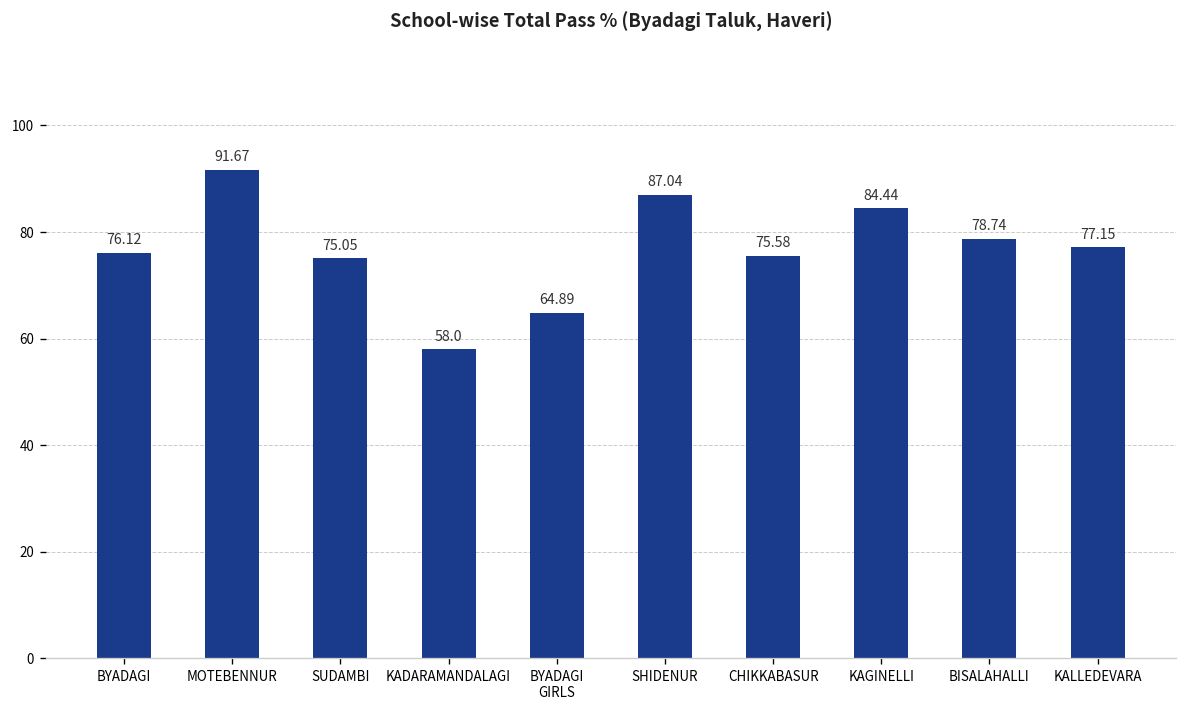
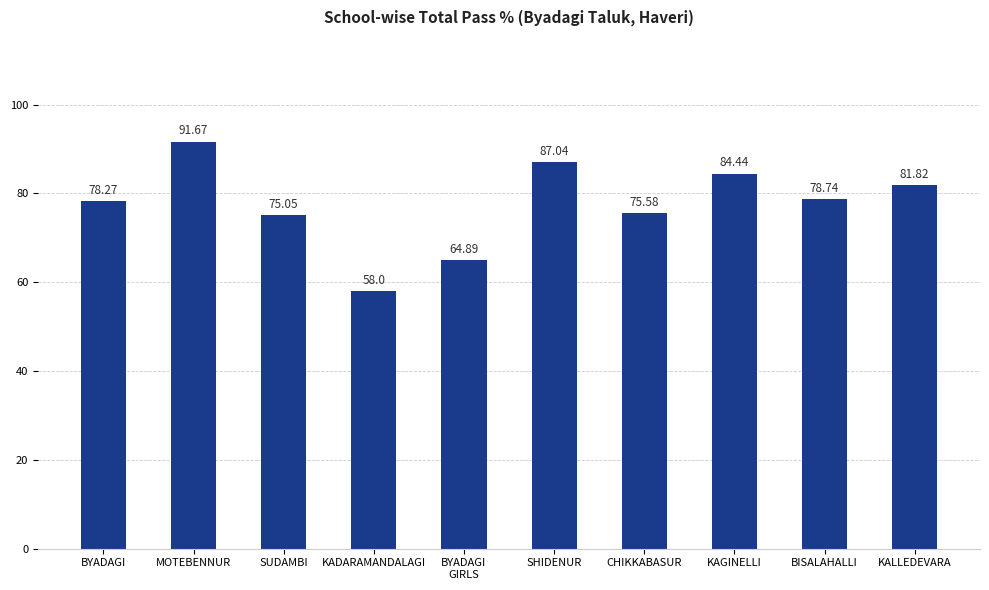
BYADAGI: 76.12 -> 78.27
KALLEDEVARA: 77.15 -> 81.82
